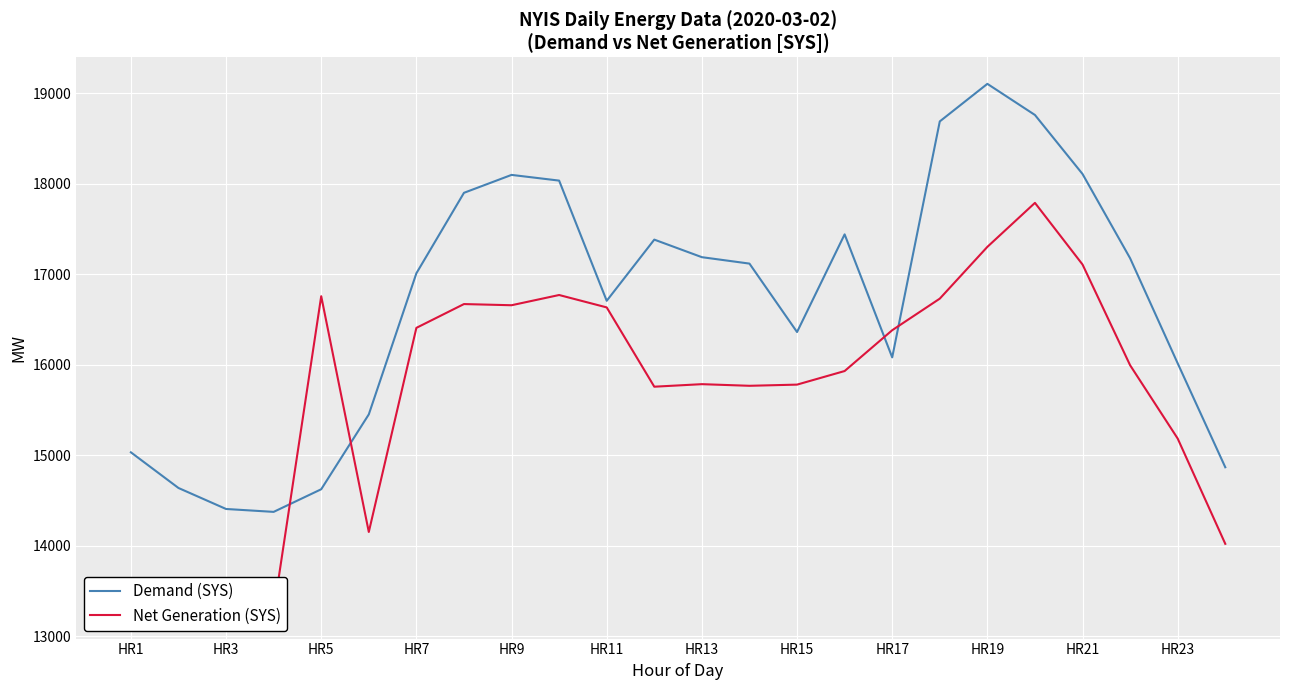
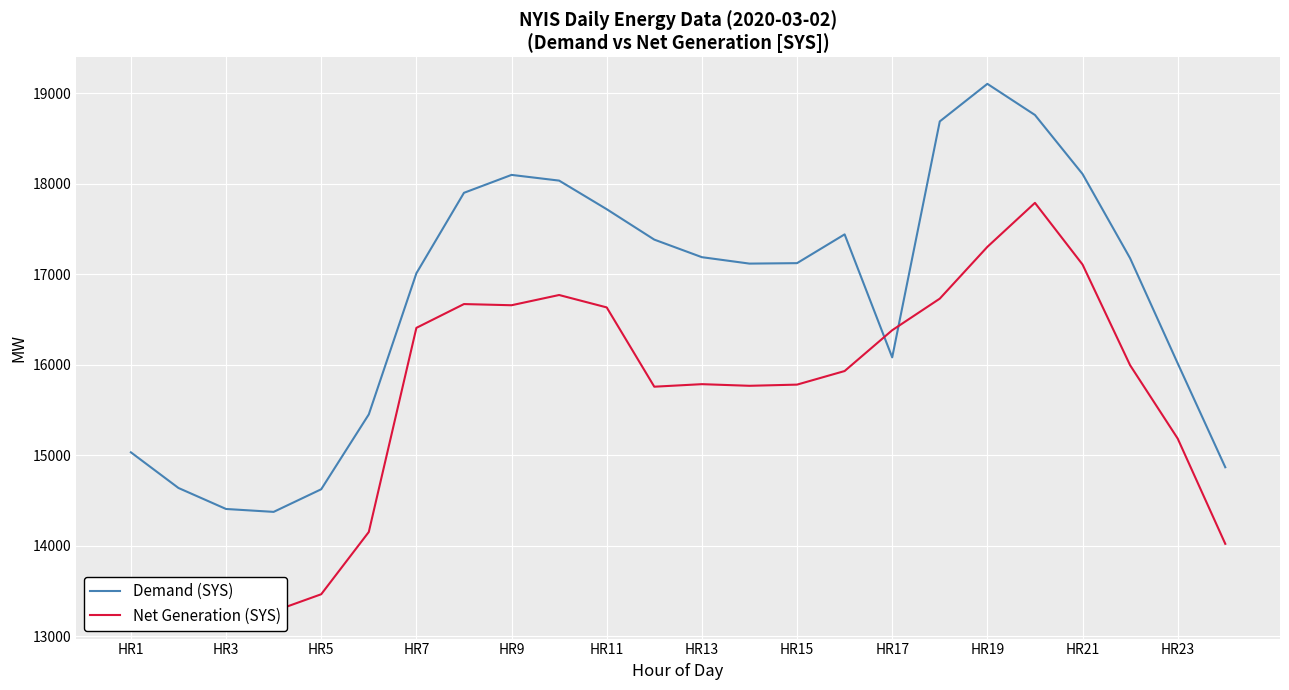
Net Generation (SYS), HR5: 16800 -> 13500
Demand (SYS), HR11: 16700 -> 17700
Demand (SYS), HR15: 16400 -> 17100
